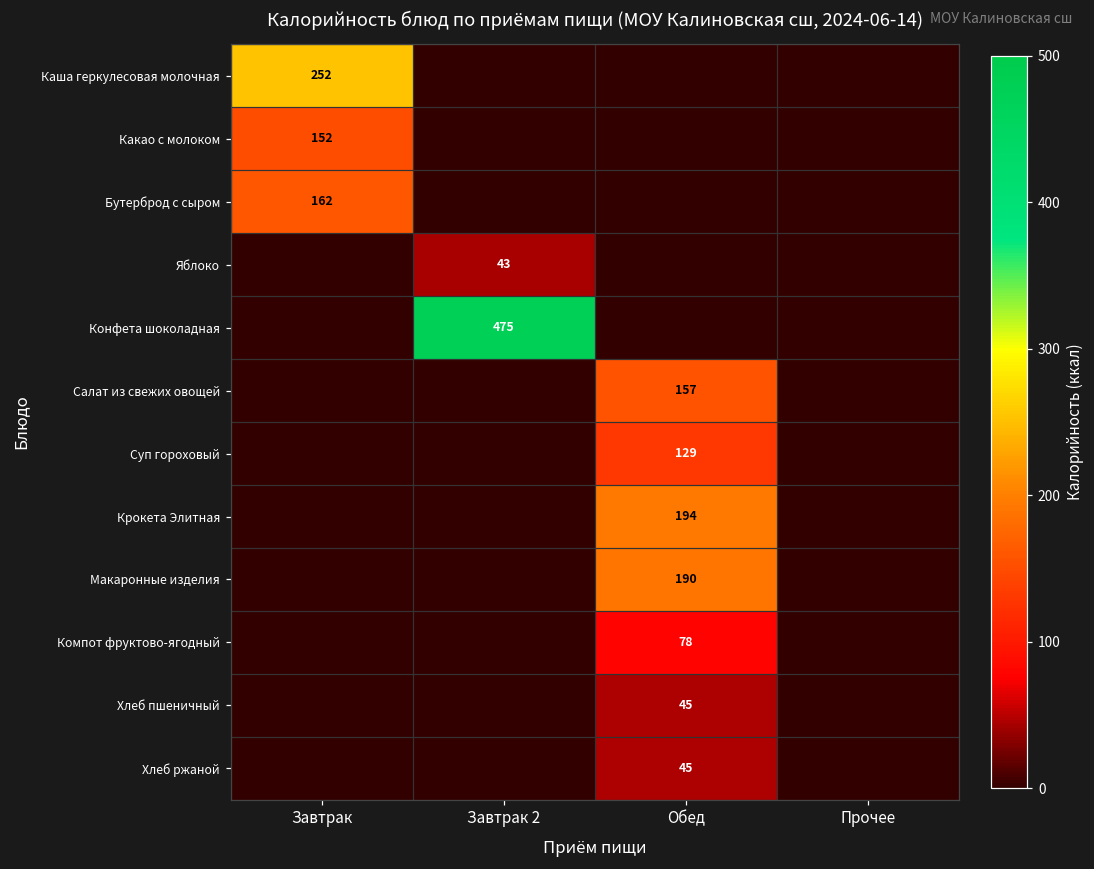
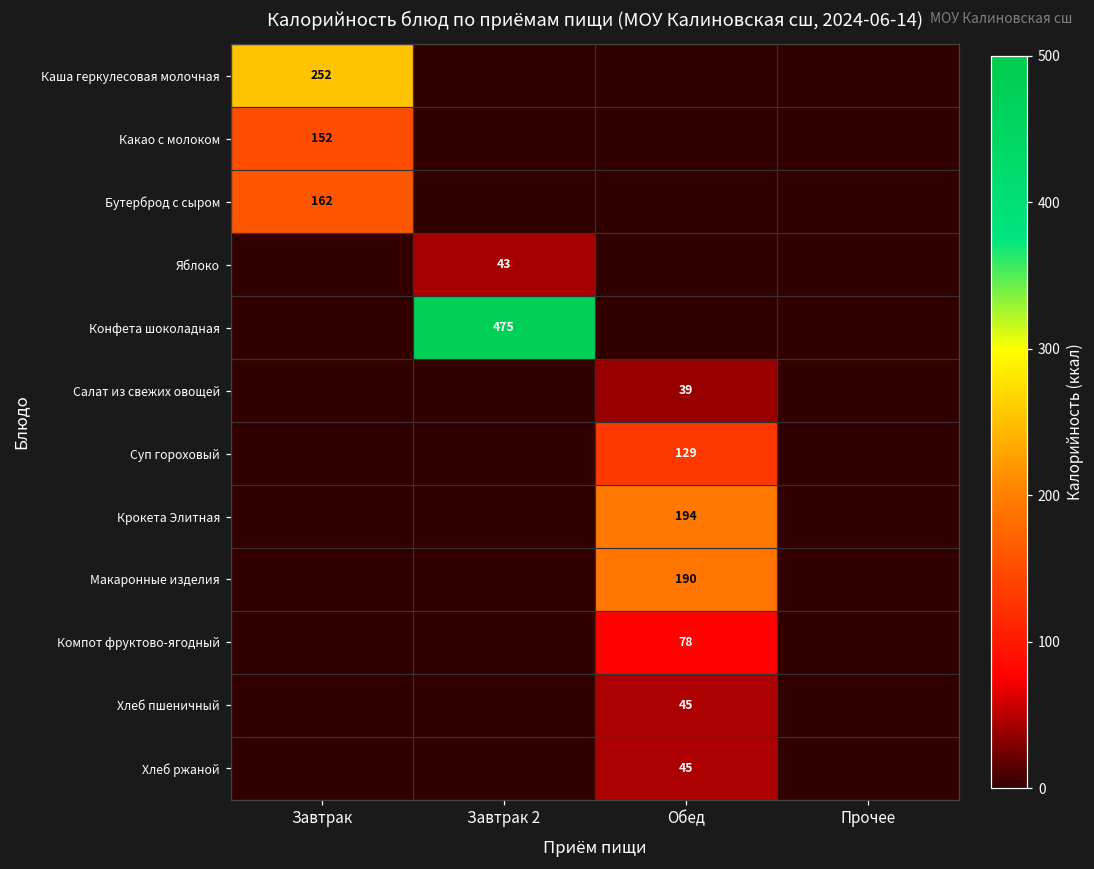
Салат из свежих овощей, Обед: 157 -> 39
